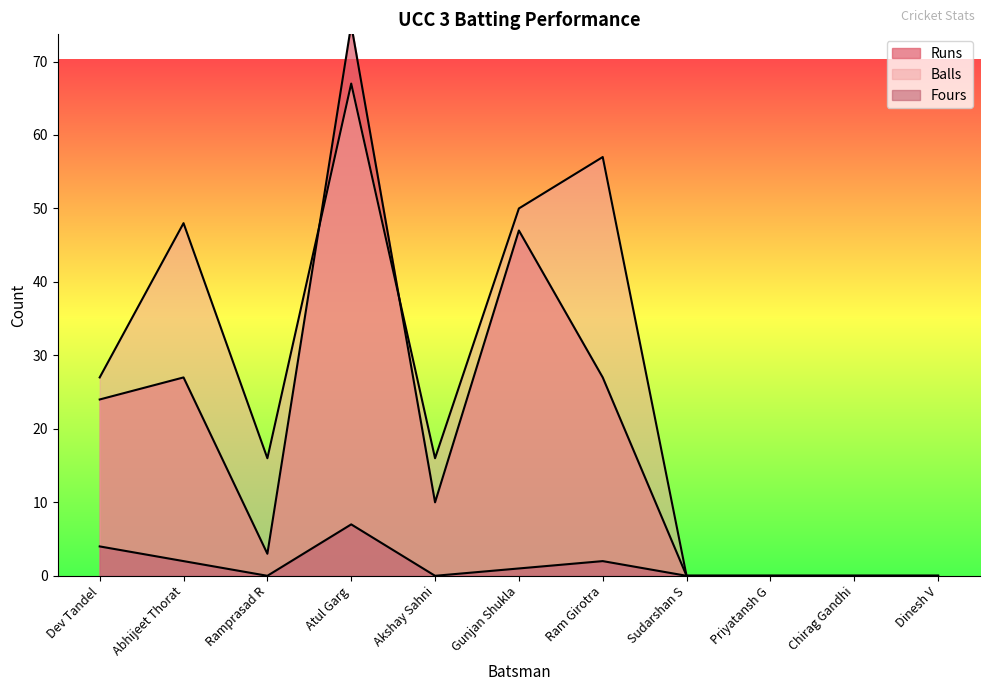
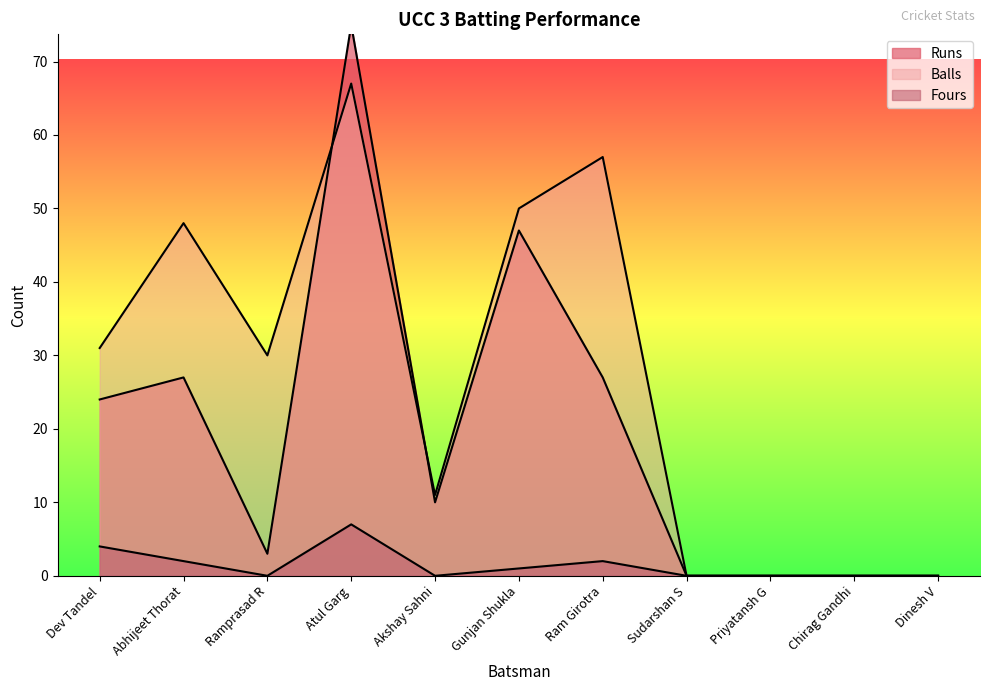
Balls, Dev Tandel: 27 -> 31
Balls, Ramprasad R: 16 -> 30
Balls, Akshay Sahni: 16 -> 11
